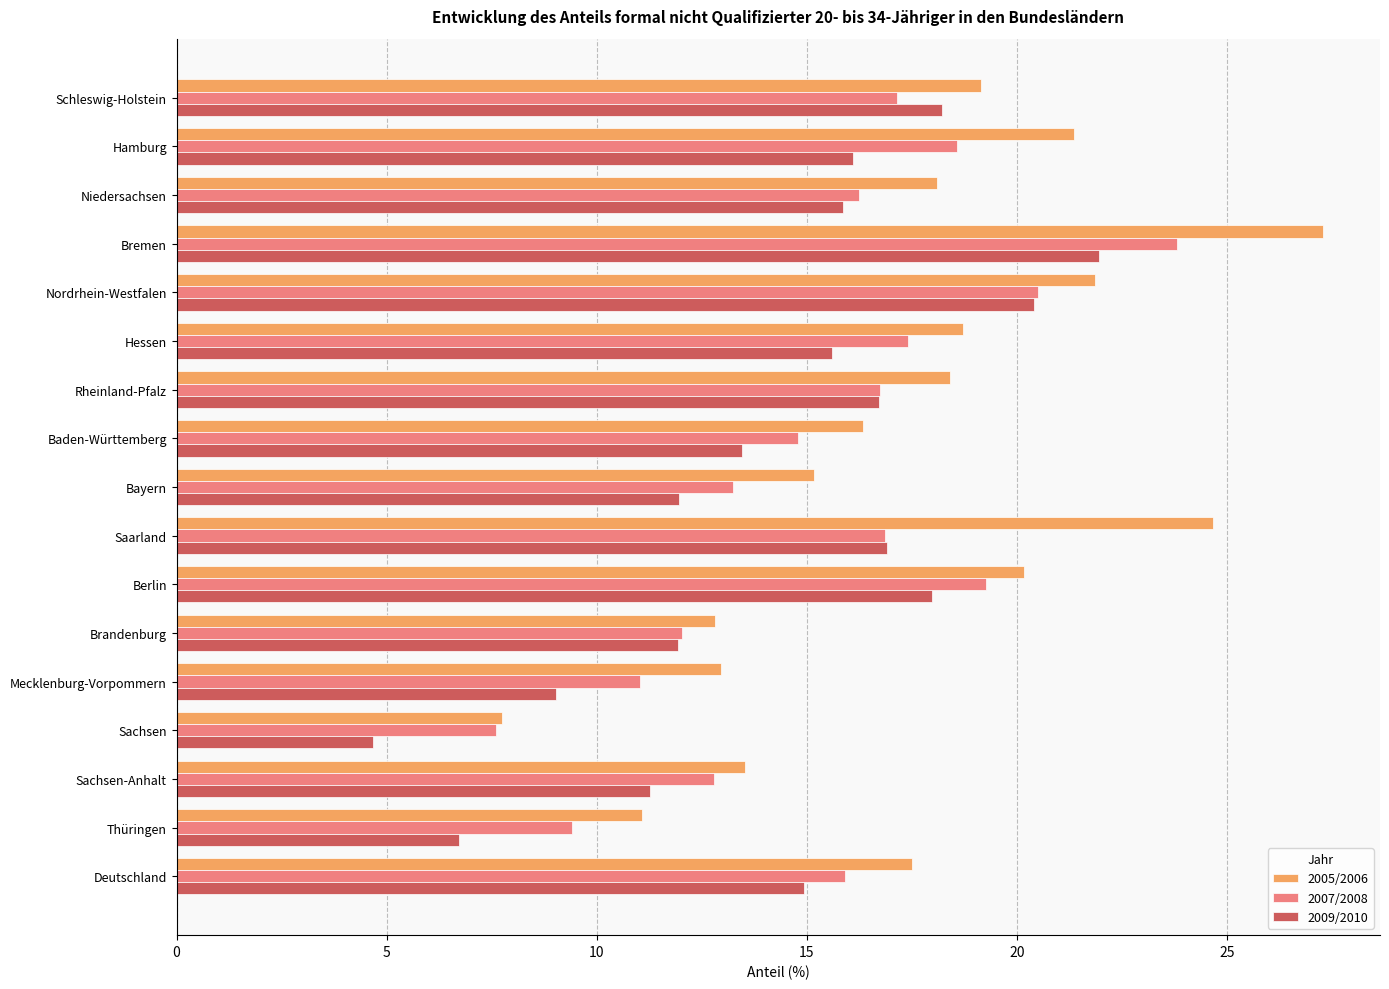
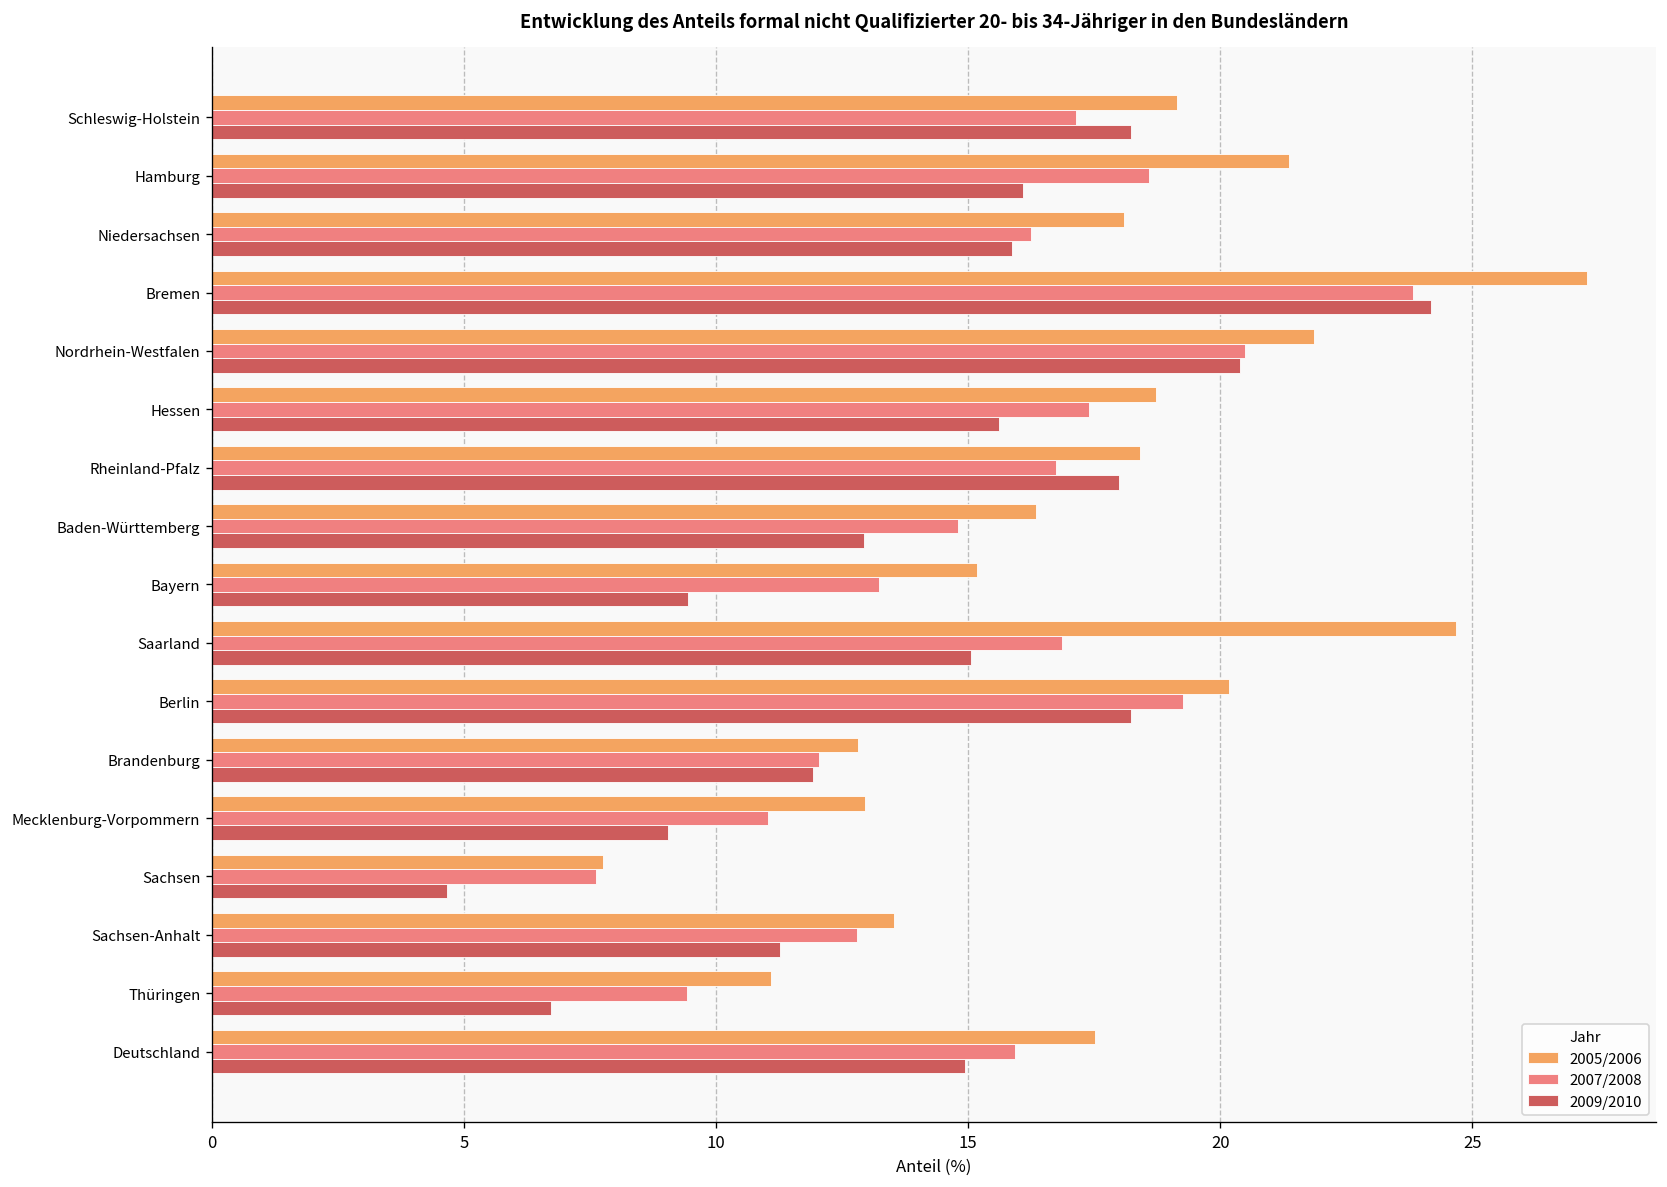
2009/2010, Bremen: 22.0 -> 24.2
2009/2010, Rheinland-Pfalz: 16.7 -> 18.0
2009/2010, Baden-Württemberg: 13.5 -> 12.9
2009/2010, Bayern: 12.0 -> 9.4
2009/2010, Saarland: 16.9 -> 15.1
2009/2010, Berlin: 18.0 -> 18.2
